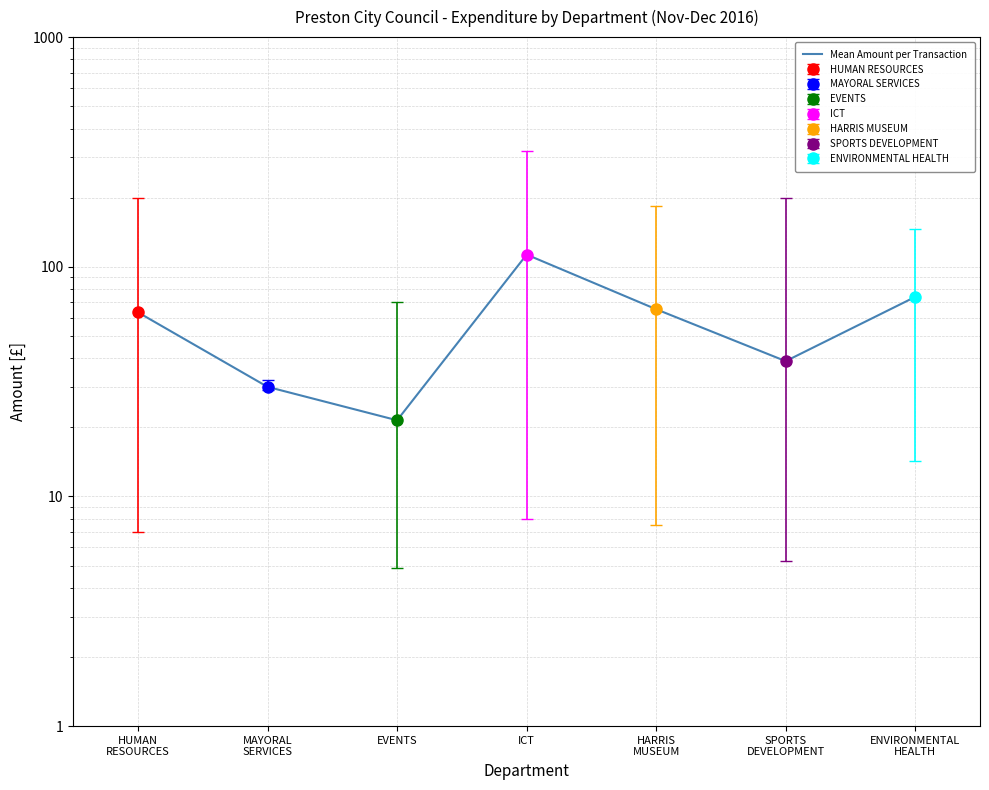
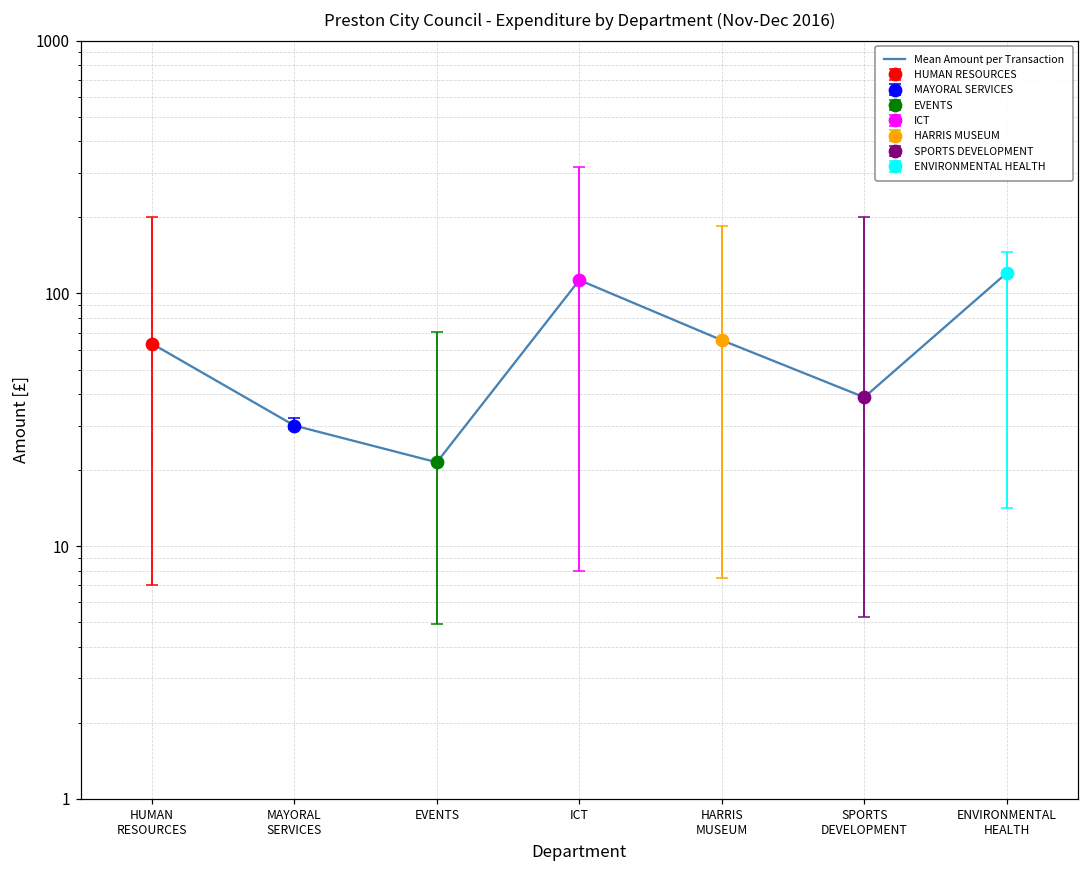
Mean Amount per Transaction, ENVIRONMENTAL HEALTH: 74 -> 120
